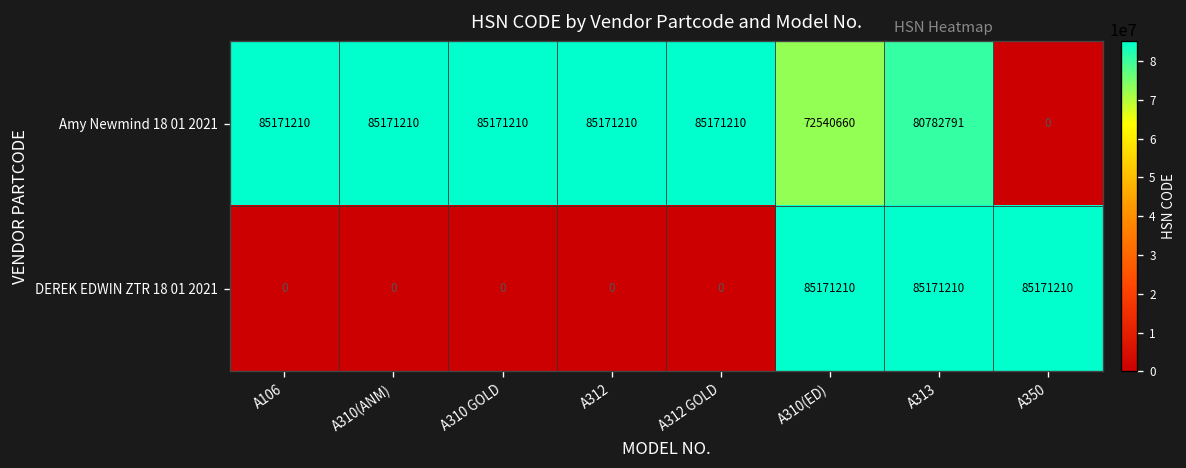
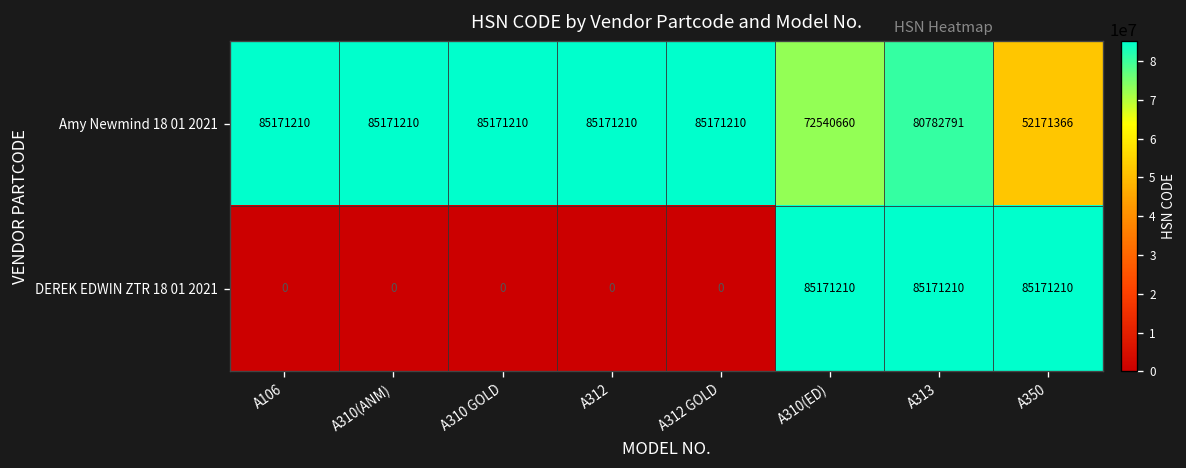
Amy Newmind 18 01 2021, A350: 0 -> 52171366
